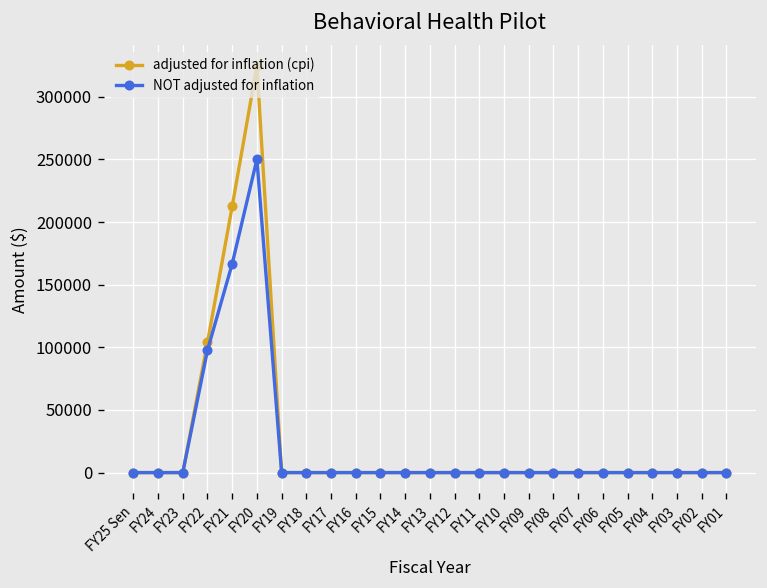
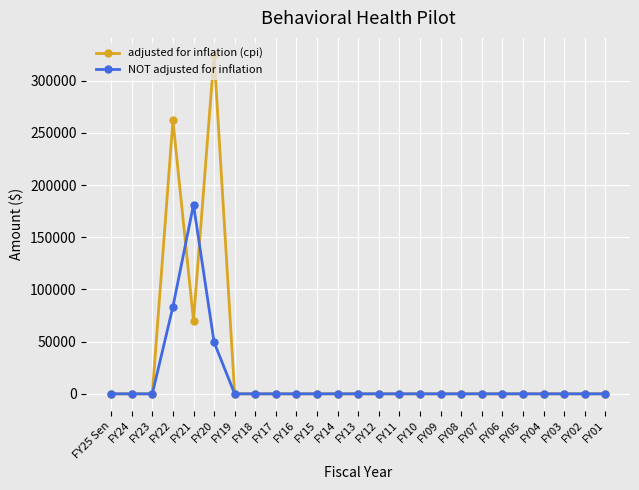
adjusted for inflation (cpi), FY22: 104000 -> 262000
NOT adjusted for inflation, FY22: 98000 -> 83000
adjusted for inflation (cpi), FY21: 213000 -> 70000
NOT adjusted for inflation, FY21: 167000 -> 181000
NOT adjusted for inflation, FY20: 250000 -> 49000
